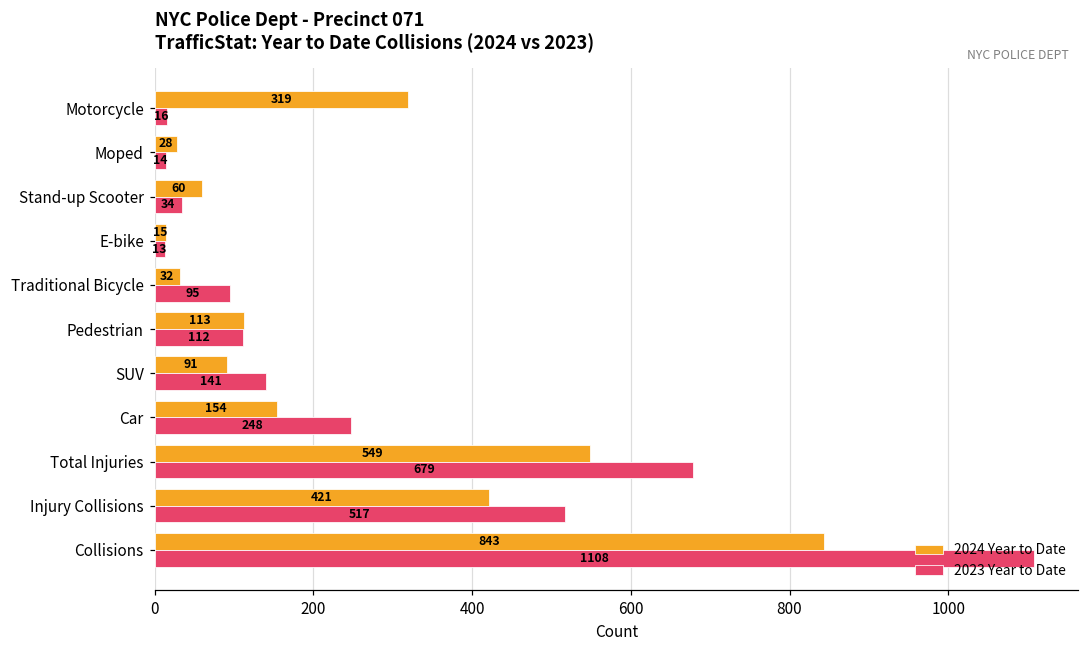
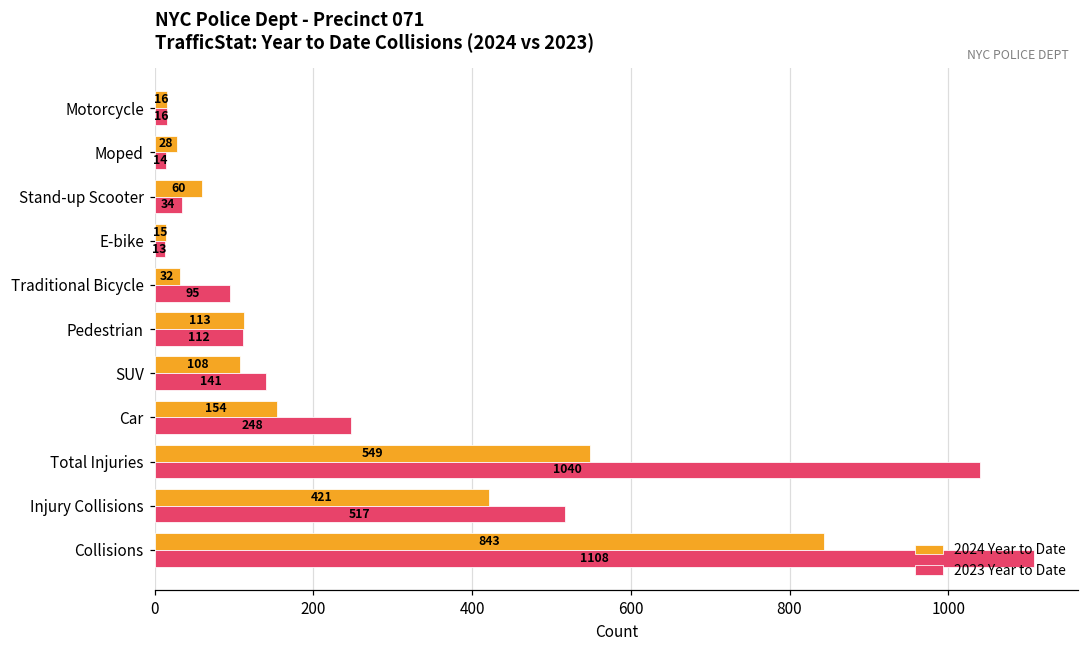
2024 Year to Date, Motorcycle: 319 -> 16
2024 Year to Date, SUV: 91 -> 108
2023 Year to Date, Total Injuries: 679 -> 1040
